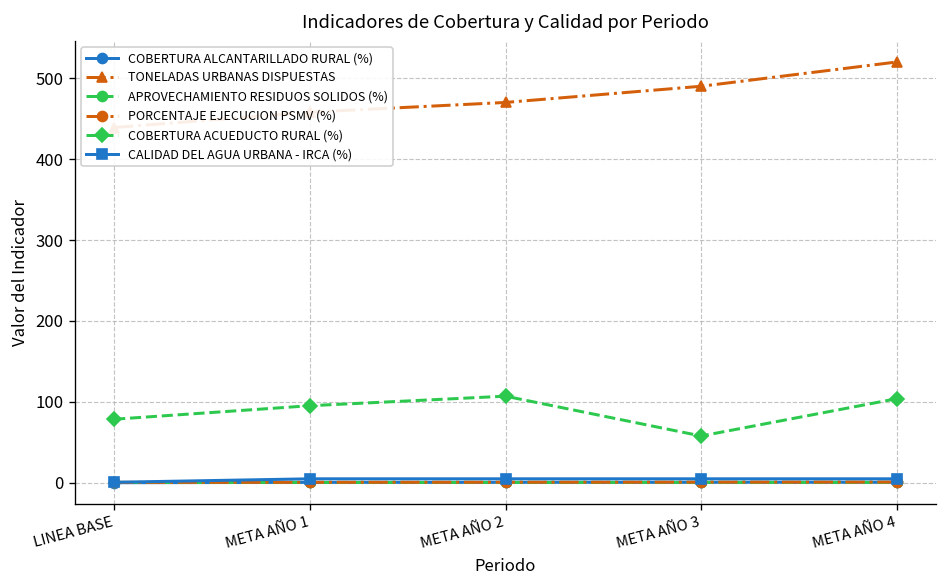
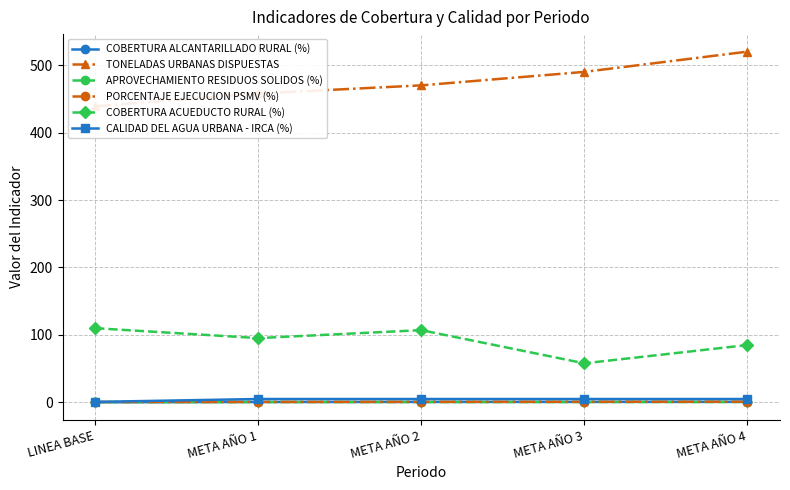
COBERTURA ACUEDUCTO RURAL (%), LINEA BASE: 80 -> 110
COBERTURA ACUEDUCTO RURAL (%), META AÑO 4: 100 -> 90
